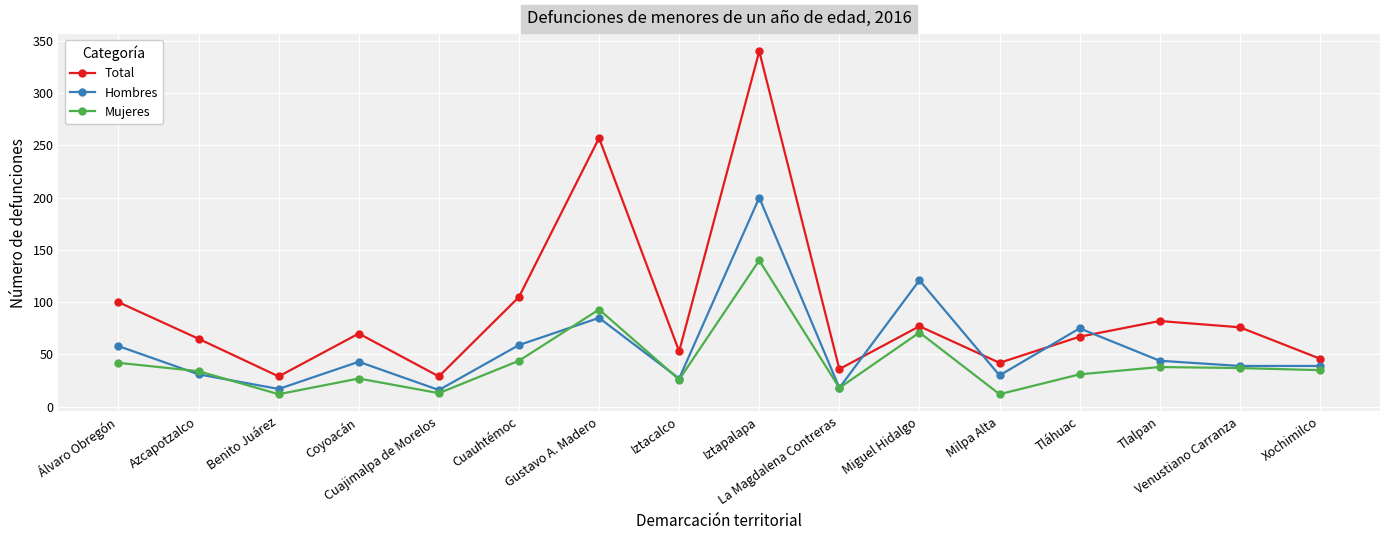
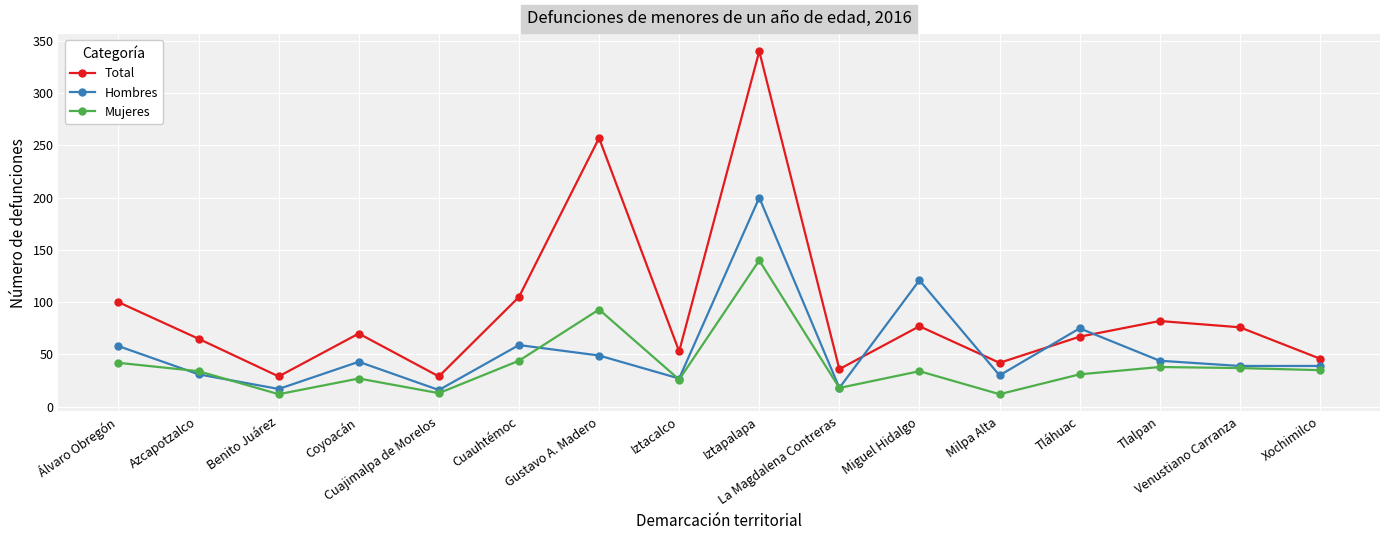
Hombres, Gustavo A. Madero: 85 -> 49
Mujeres, Miguel Hidalgo: 71 -> 34
